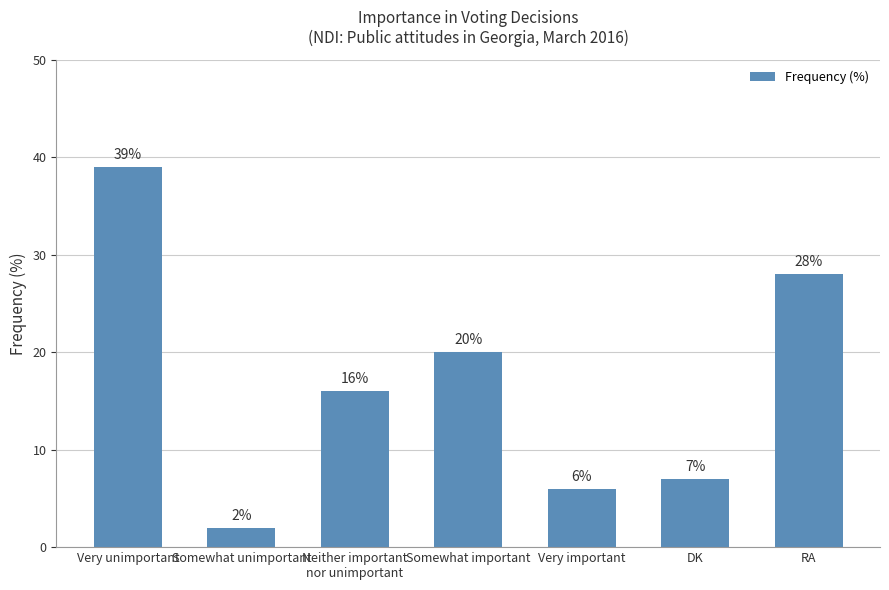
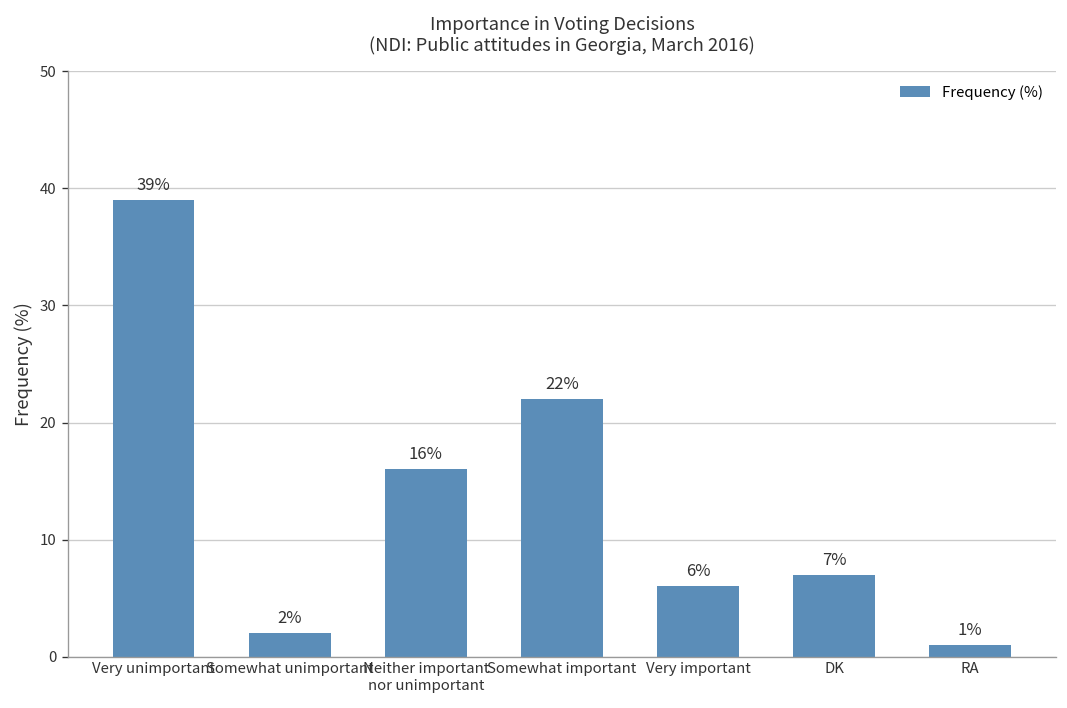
Somewhat important: 20% -> 22%
RA: 28% -> 1%
